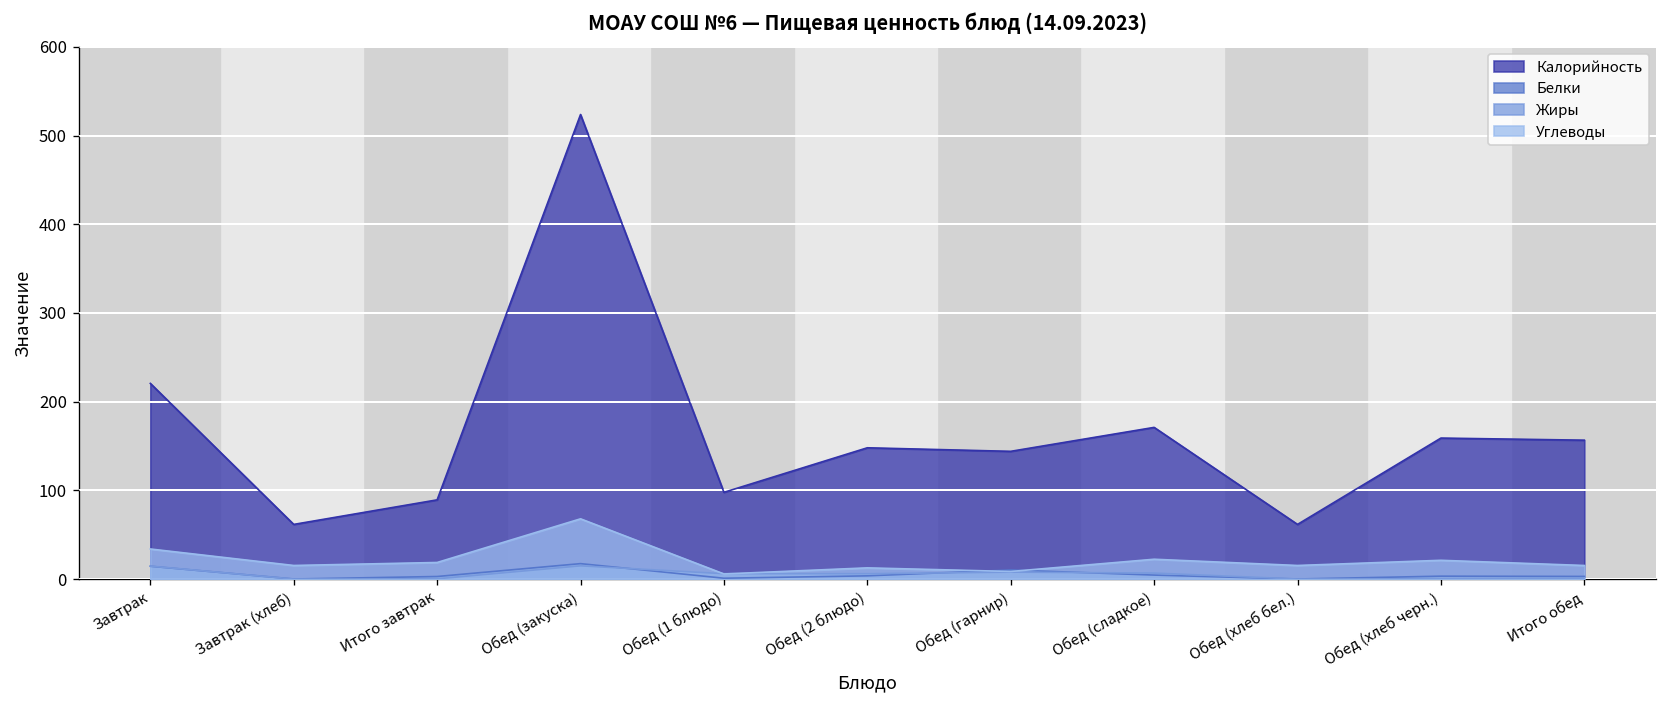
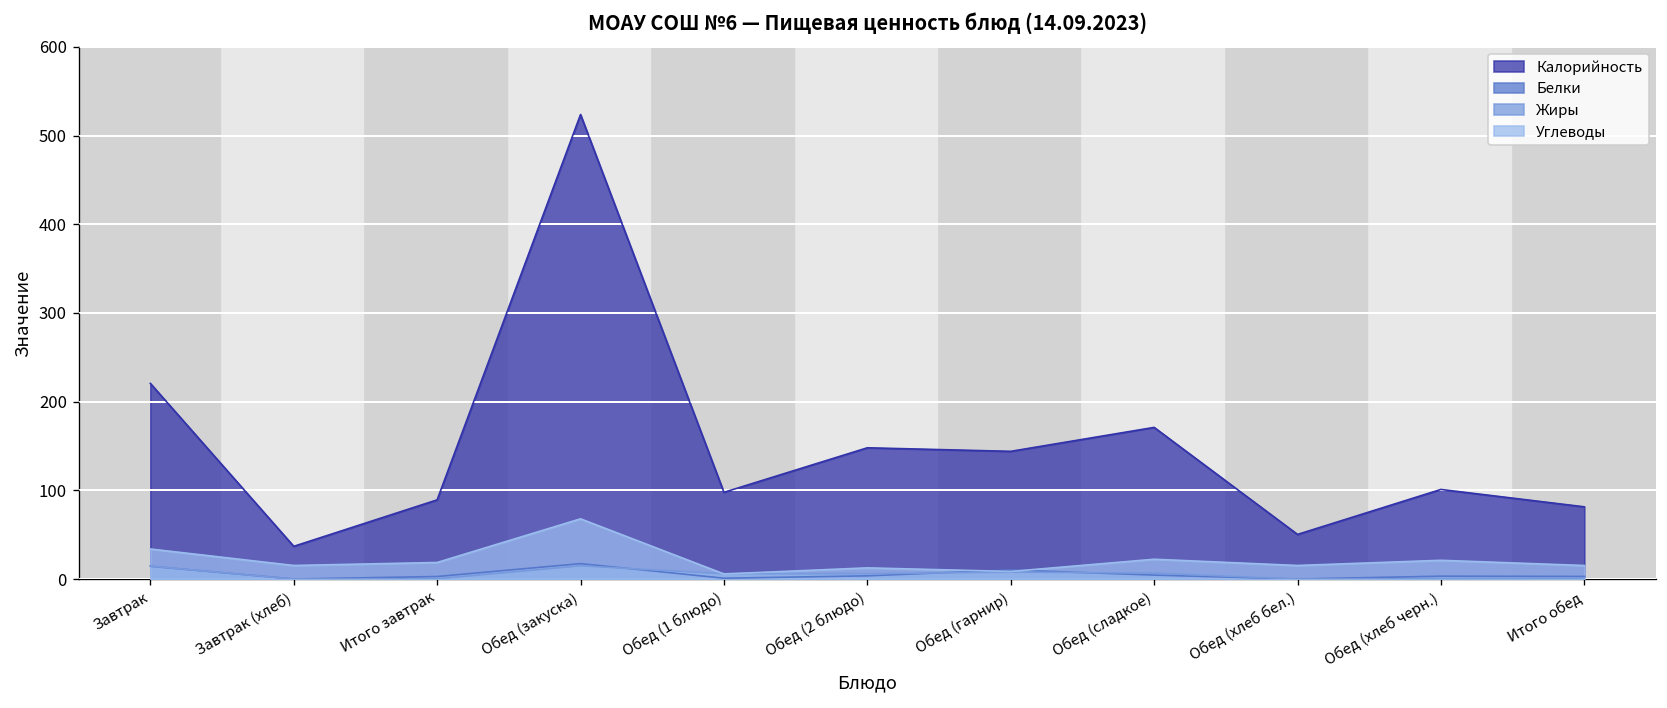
Калорийность, Завтрак (хлеб): 60 -> 40
Калорийность, Обед (хлеб бел.): 60 -> 50
Калорийность, Обед (хлеб черн.): 160 -> 100
Калорийность, Итого обед: 160 -> 80
